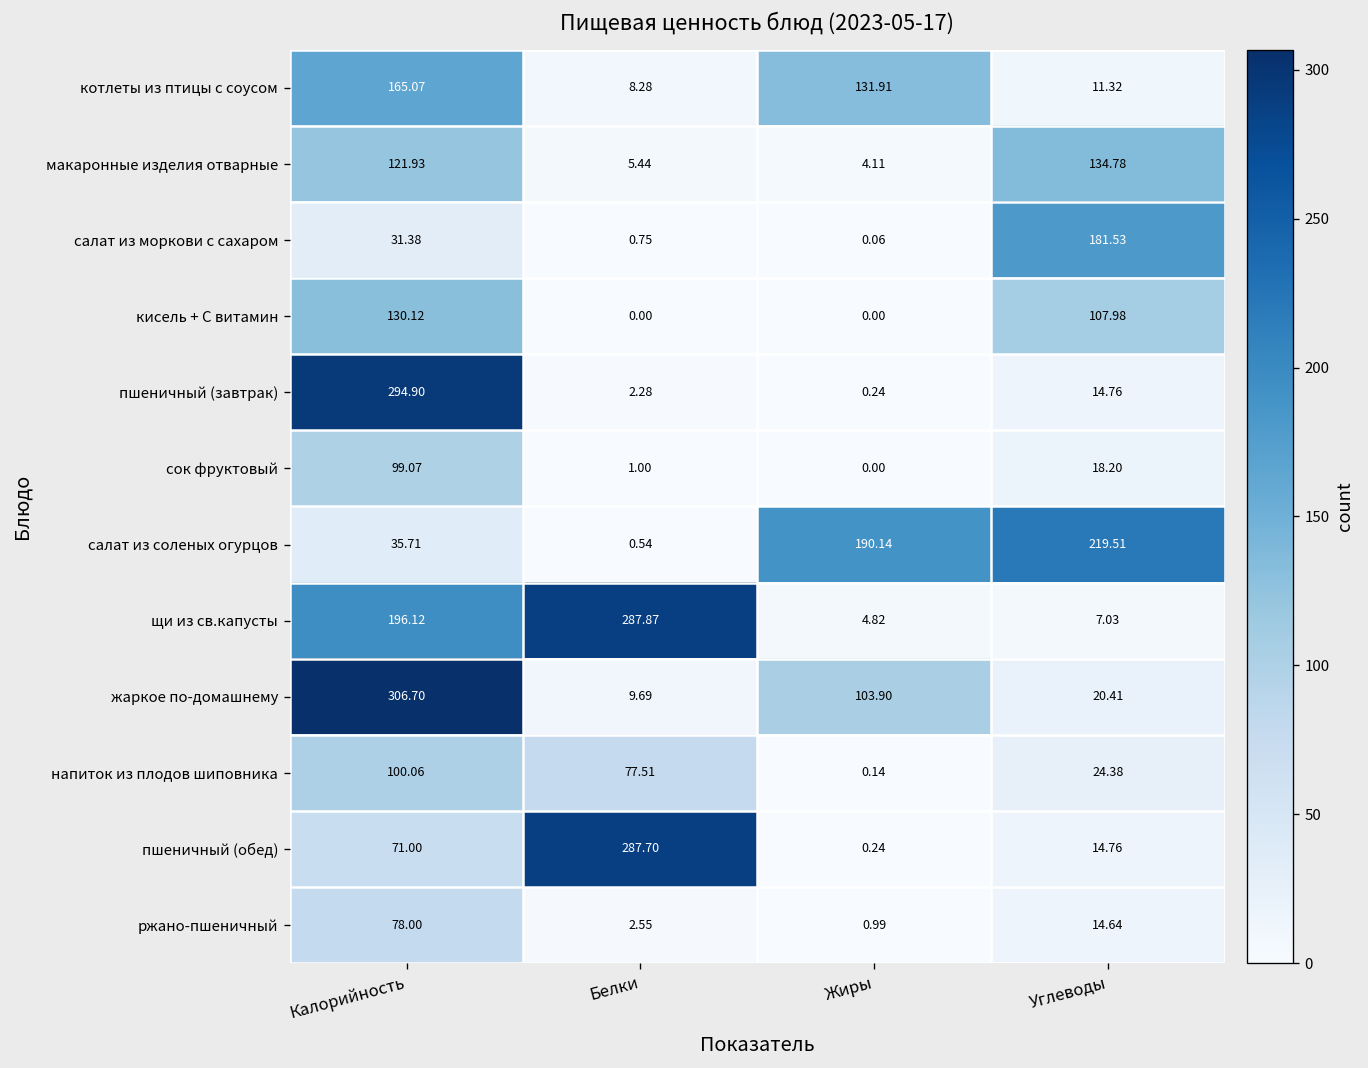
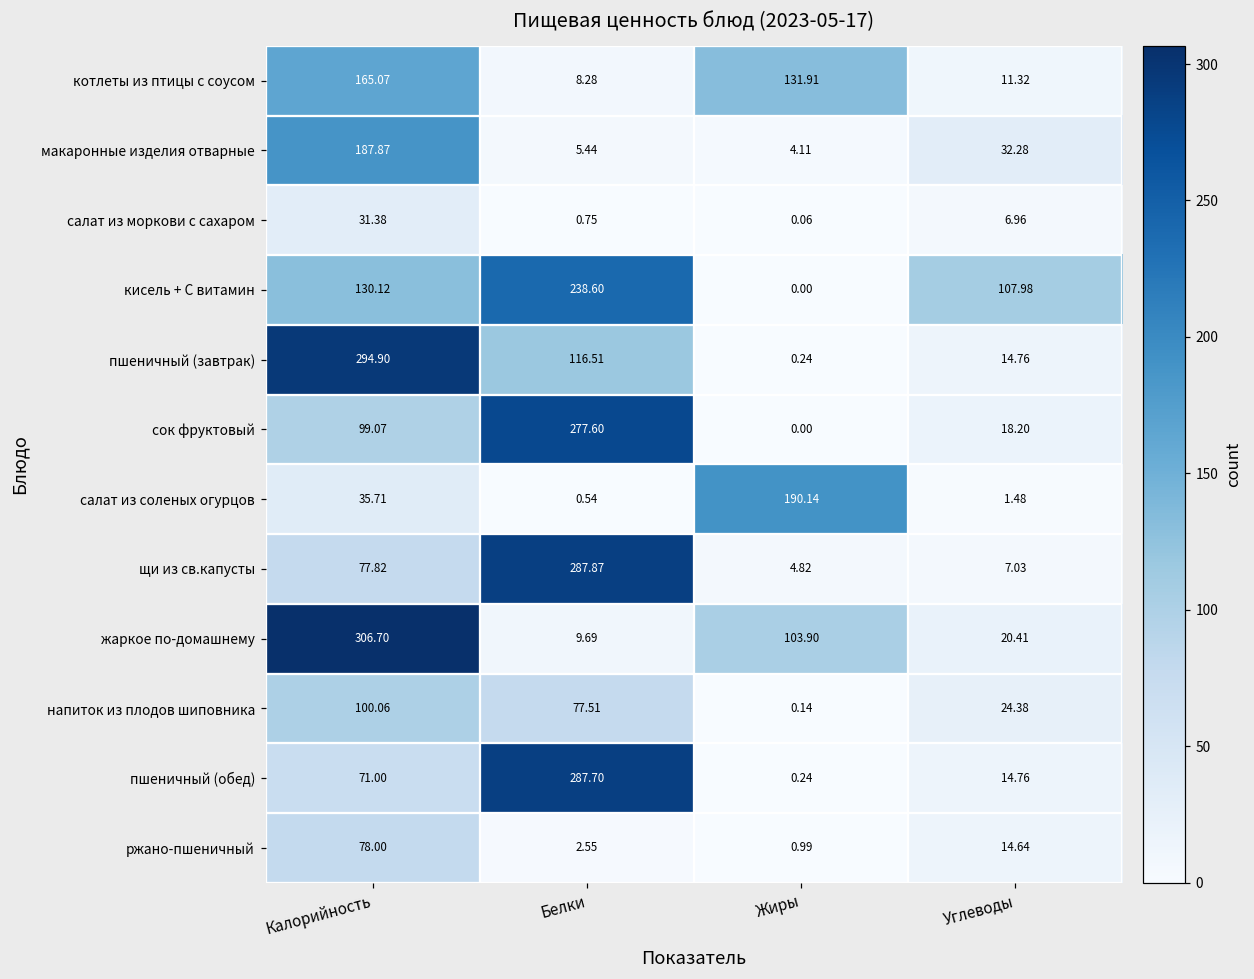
макаронные изделия отварные, Калорийность: 121.93 -> 187.87
макаронные изделия отварные, Углеводы: 134.78 -> 32.28
салат из моркови с сахаром, Углеводы: 181.53 -> 6.96
кисель + С витамин, Белки: 0.00 -> 238.60
пшеничный (завтрак), Белки: 2.28 -> 116.51
сок фруктовый, Белки: 1.00 -> 277.60
салат из соленых огурцов, Углеводы: 219.51 -> 1.48
щи из св.капусты, Калорийность: 196.12 -> 77.82
